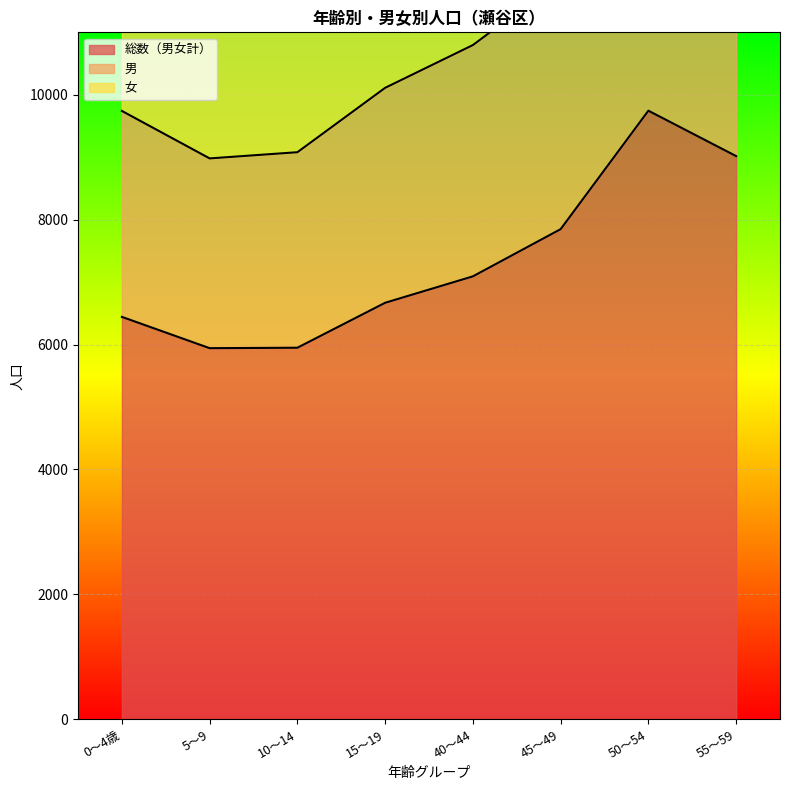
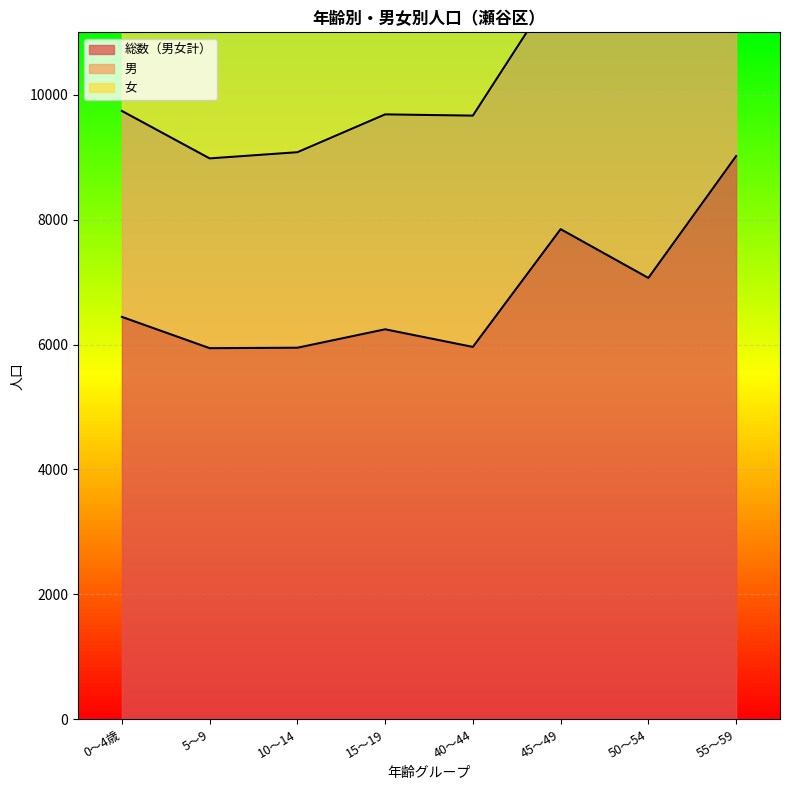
総数（男女計）, 15～19: 6700 -> 6200
総数（男女計）, 40～44: 7100 -> 6000
総数（男女計）, 50～54: 9700 -> 7100
